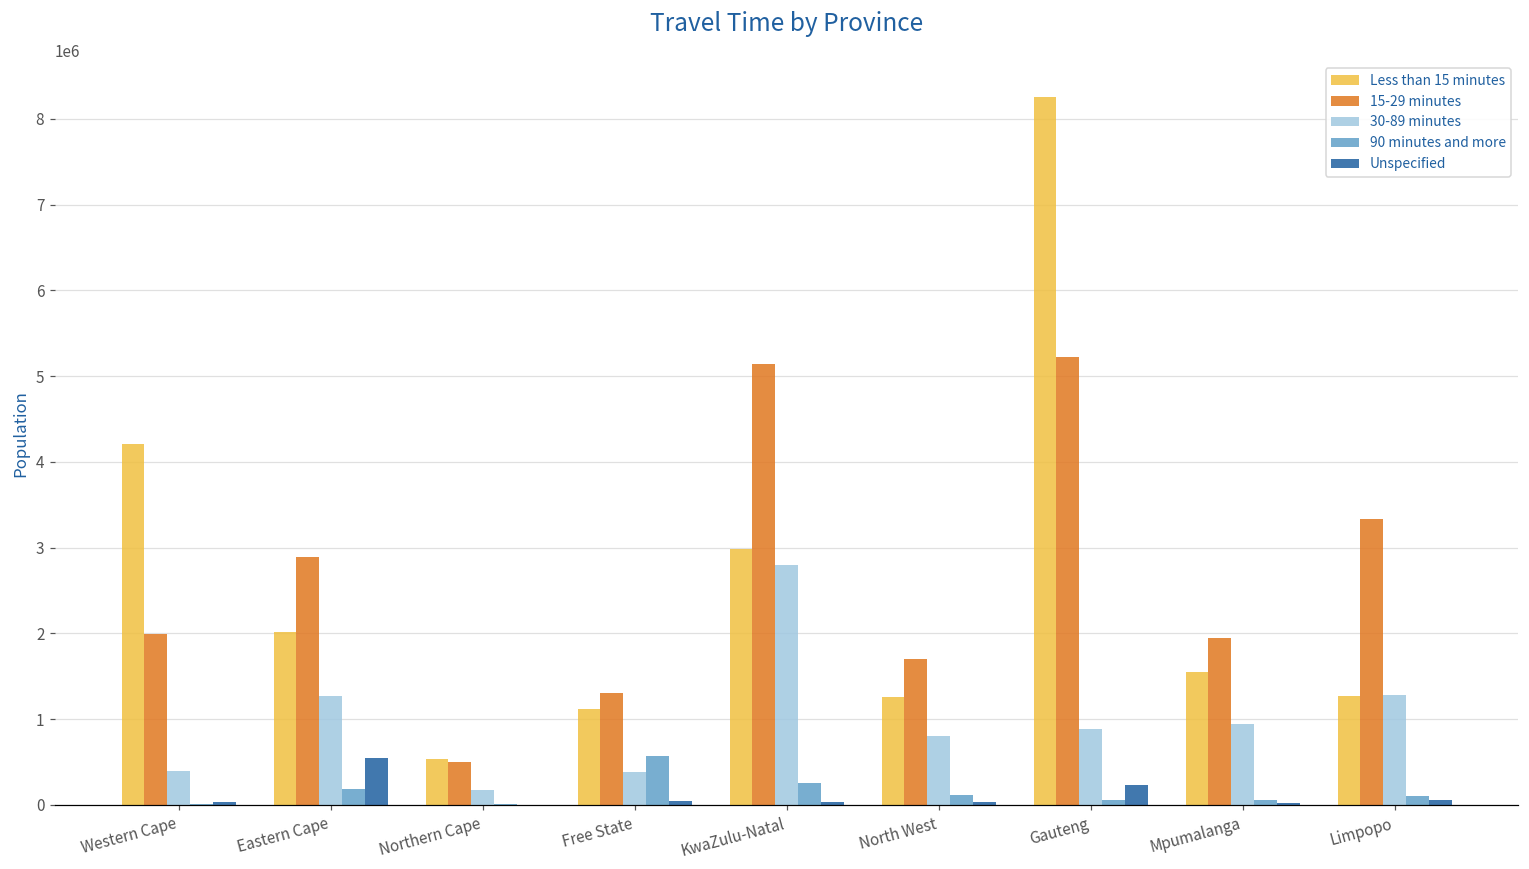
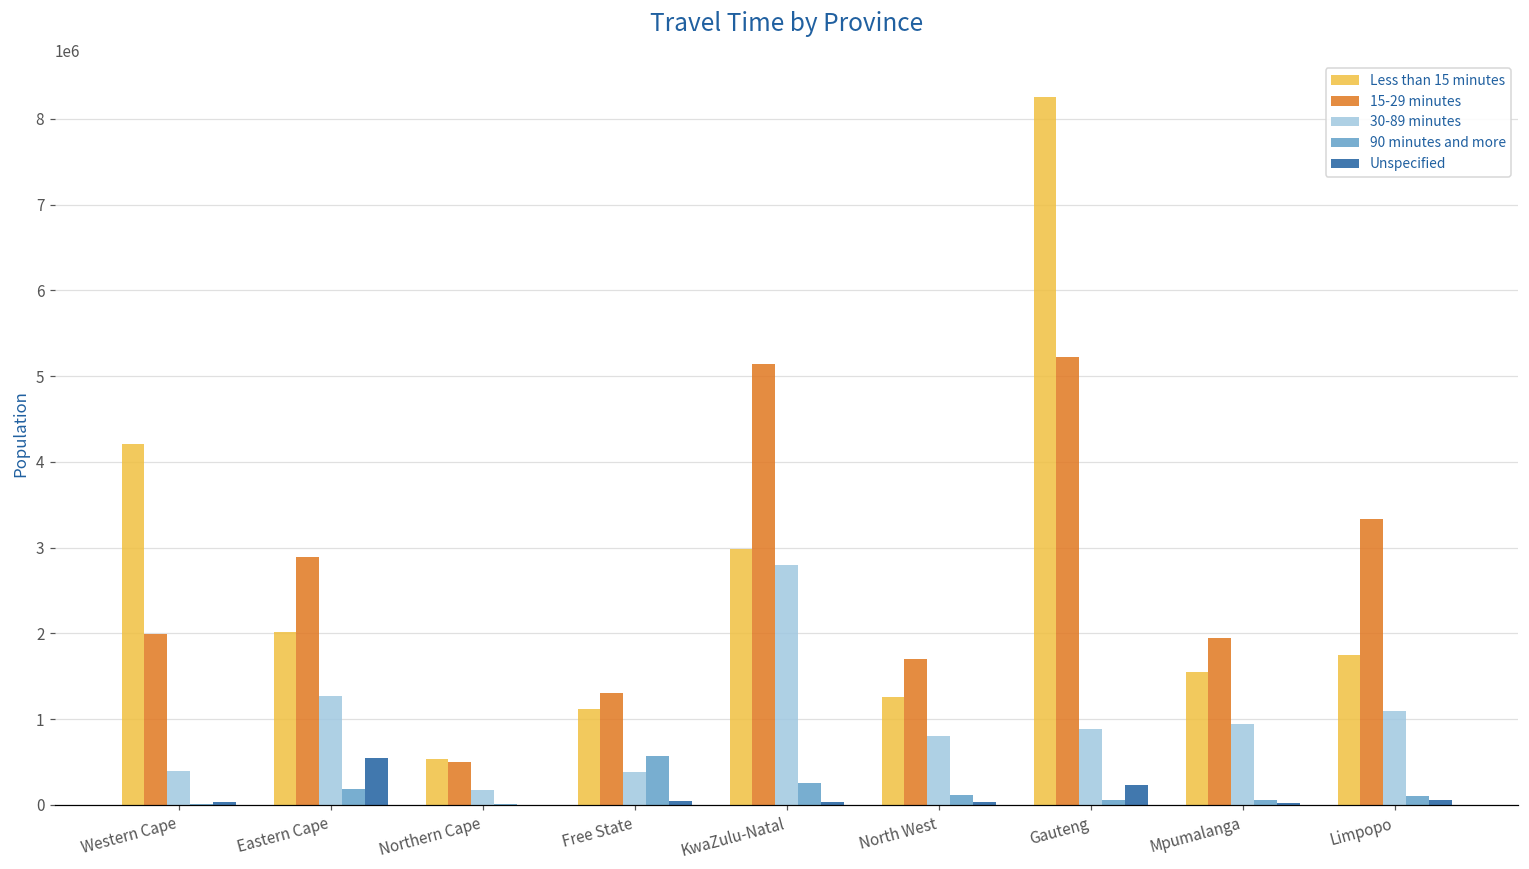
Less than 15 minutes, Limpopo: 1300000 -> 1700000
30-89 minutes, Limpopo: 1300000 -> 1100000
